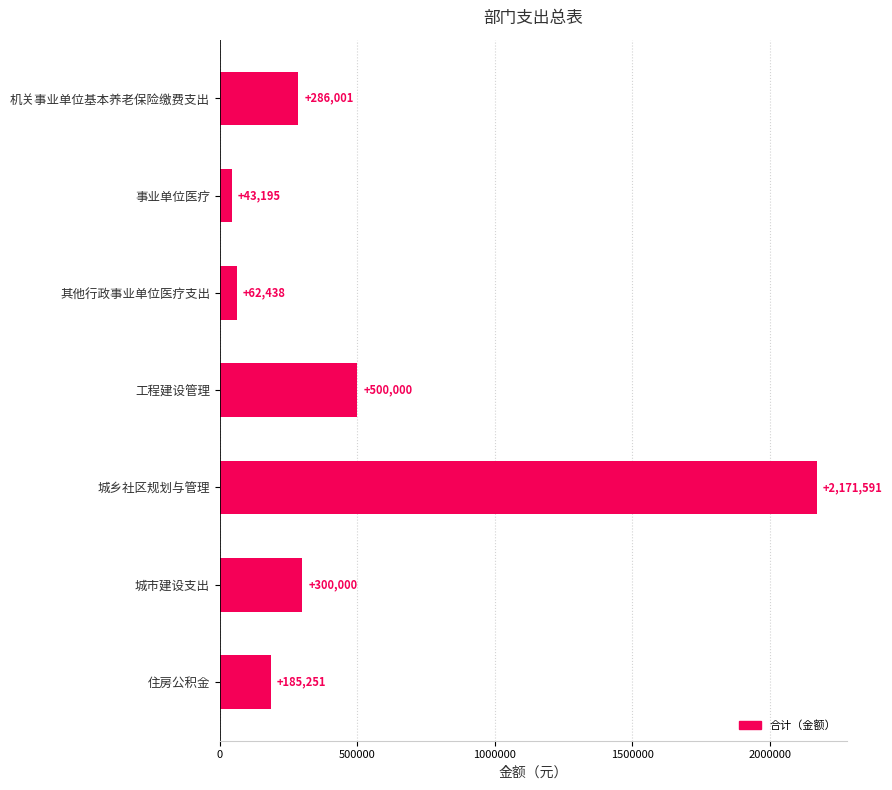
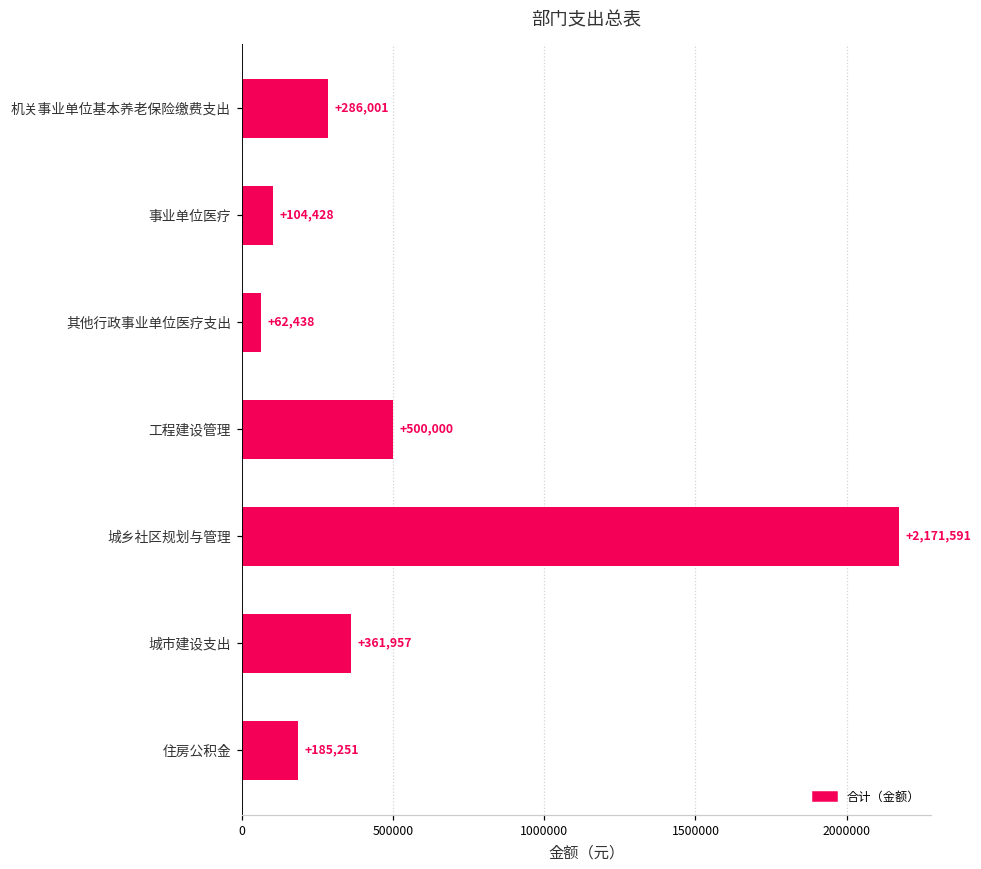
事业单位医疗: +43,195 -> +104,428
城市建设支出: +300,000 -> +361,957
